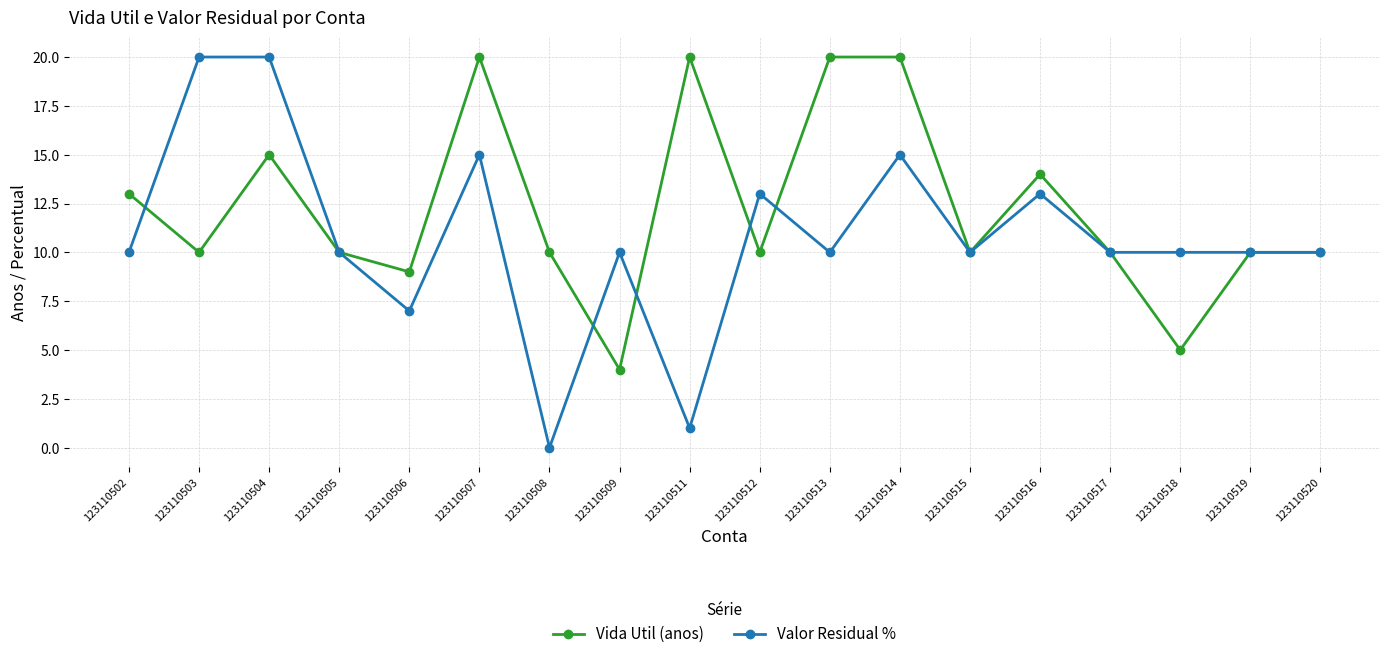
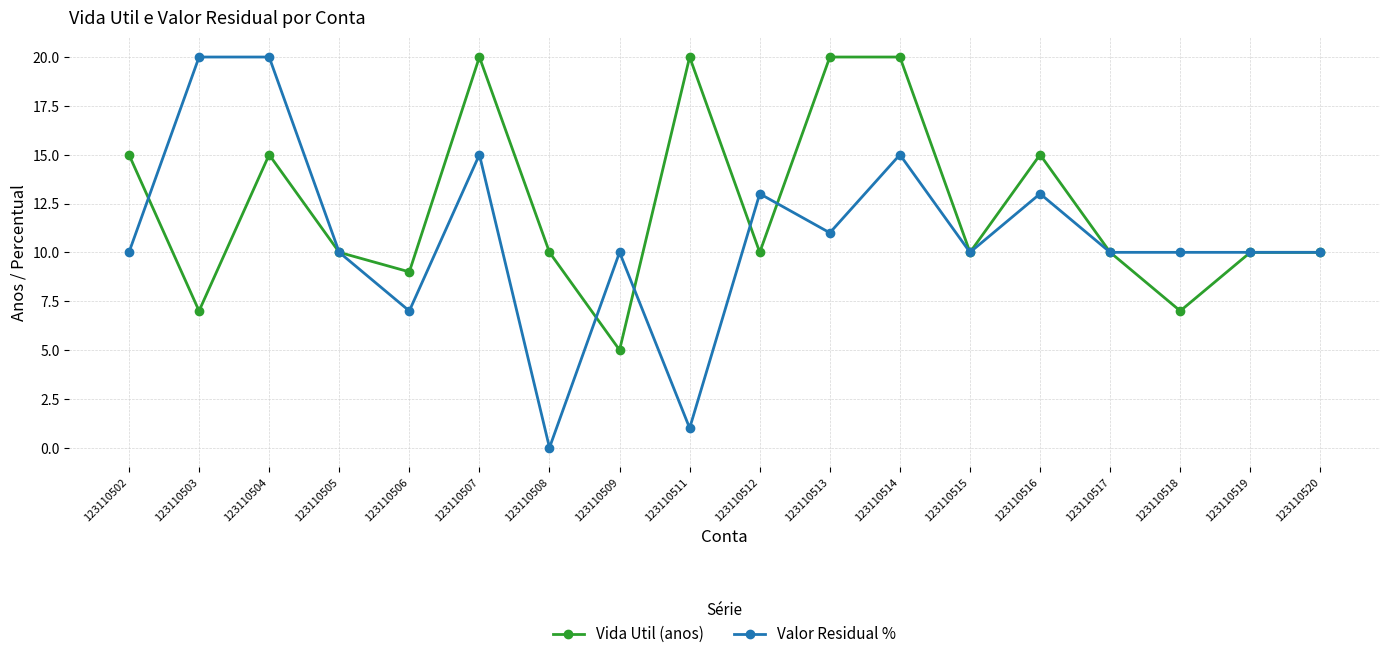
Vida Util (anos), 123110502: 13 -> 15
Vida Util (anos), 123110503: 10 -> 7
Vida Util (anos), 123110509: 4 -> 5
Valor Residual %, 123110513: 10 -> 11
Vida Util (anos), 123110516: 14 -> 15
Vida Util (anos), 123110518: 5 -> 7
